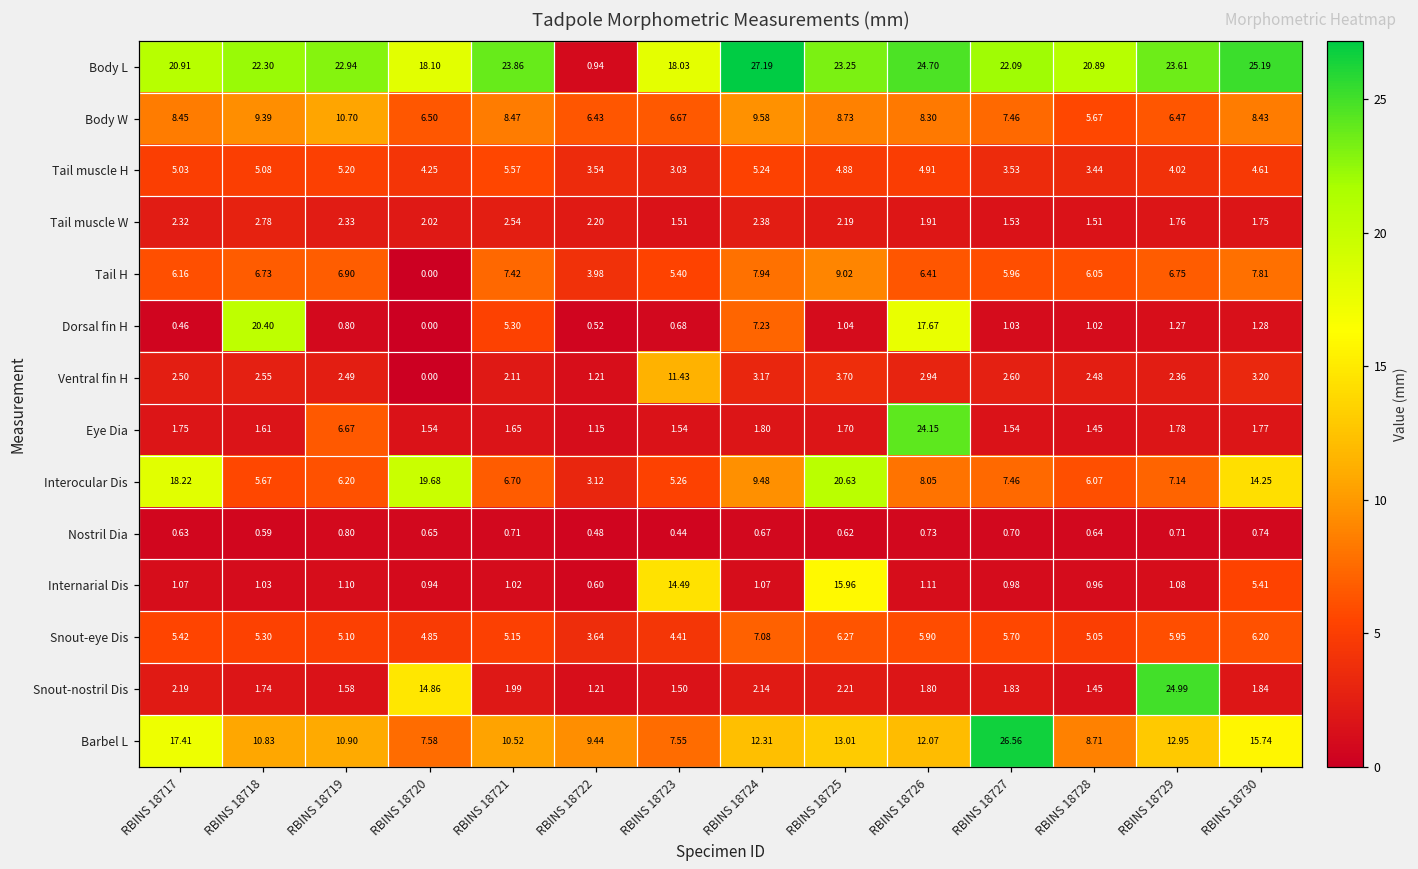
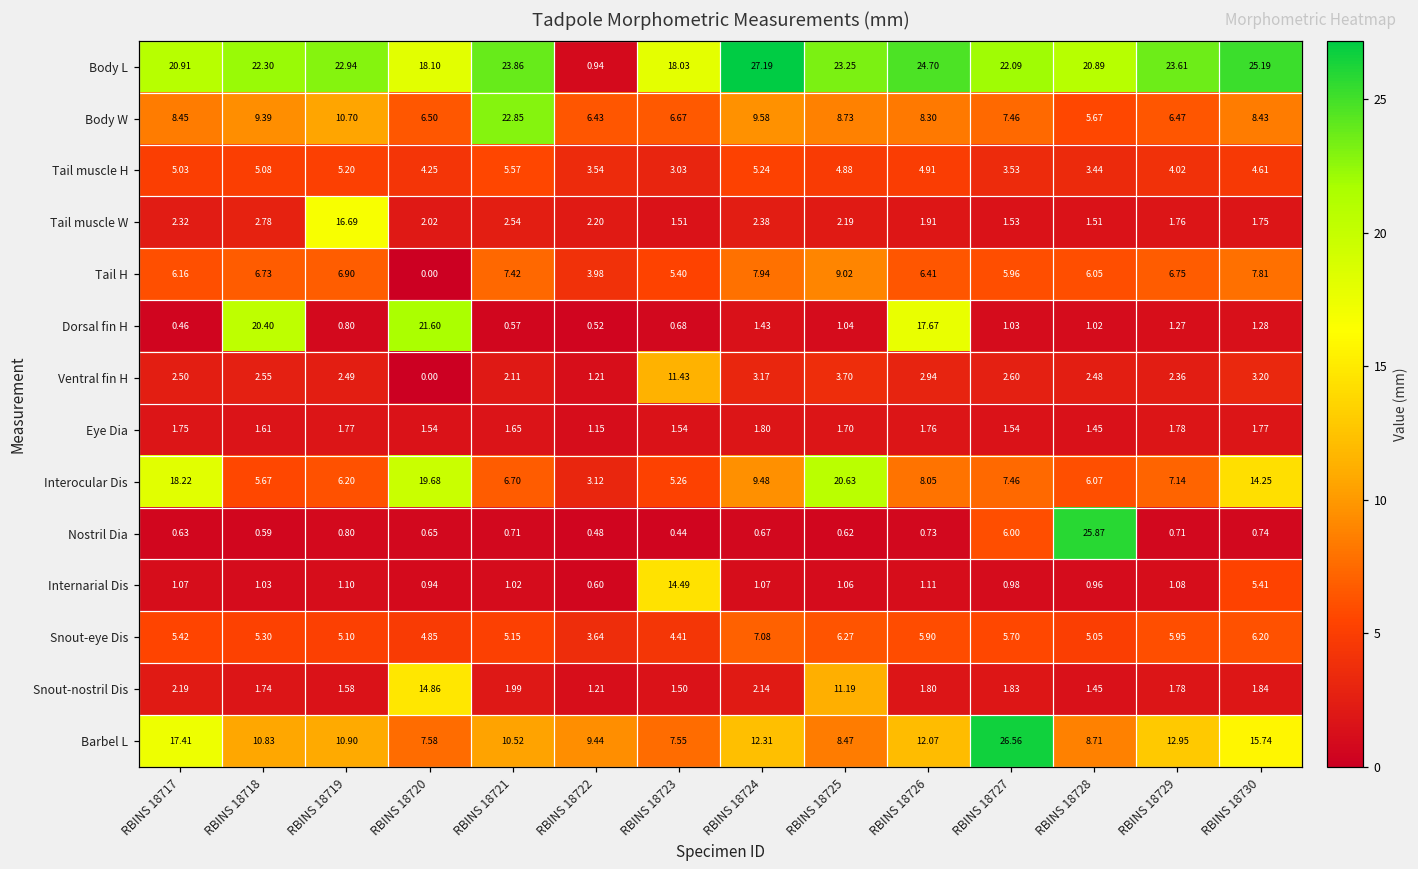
Body W, RBINS 18721: 8.47 -> 22.85
Tail muscle W, RBINS 18719: 2.33 -> 16.69
Dorsal fin H, RBINS 18720: 0.00 -> 21.60
Dorsal fin H, RBINS 18721: 5.30 -> 0.57
Dorsal fin H, RBINS 18724: 7.23 -> 1.43
Eye Dia, RBINS 18719: 6.67 -> 1.77
Eye Dia, RBINS 18726: 24.15 -> 1.76
Nostril Dia, RBINS 18727: 0.70 -> 6.00
Nostril Dia, RBINS 18728: 0.64 -> 25.87
Internarial Dis, RBINS 18725: 15.96 -> 1.06
Snout-nostril Dis, RBINS 18725: 2.21 -> 11.19
Snout-nostril Dis, RBINS 18729: 24.99 -> 1.78
Barbel L, RBINS 18725: 13.01 -> 8.47
